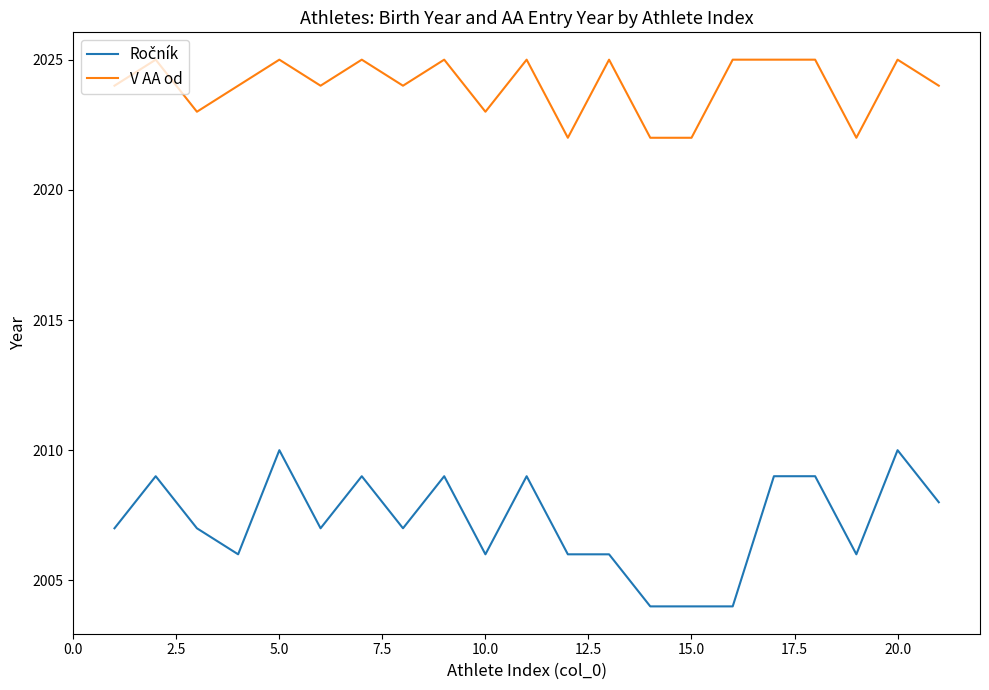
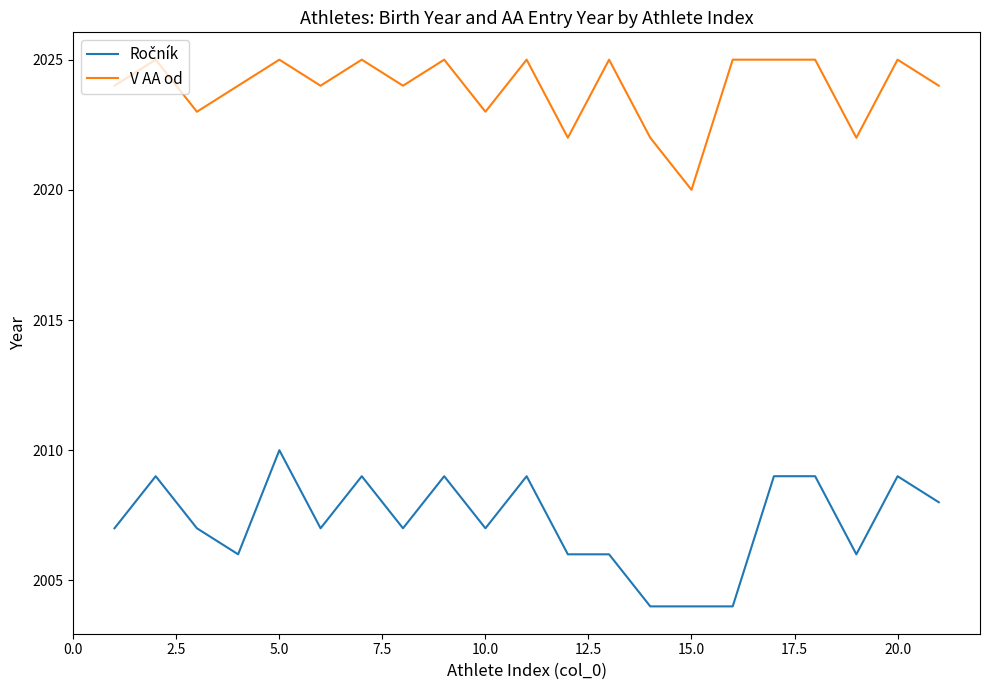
Ročník, 10.0: 2006 -> 2007
V AA od, 15.0: 2022 -> 2020
Ročník, 20.0: 2010 -> 2009
